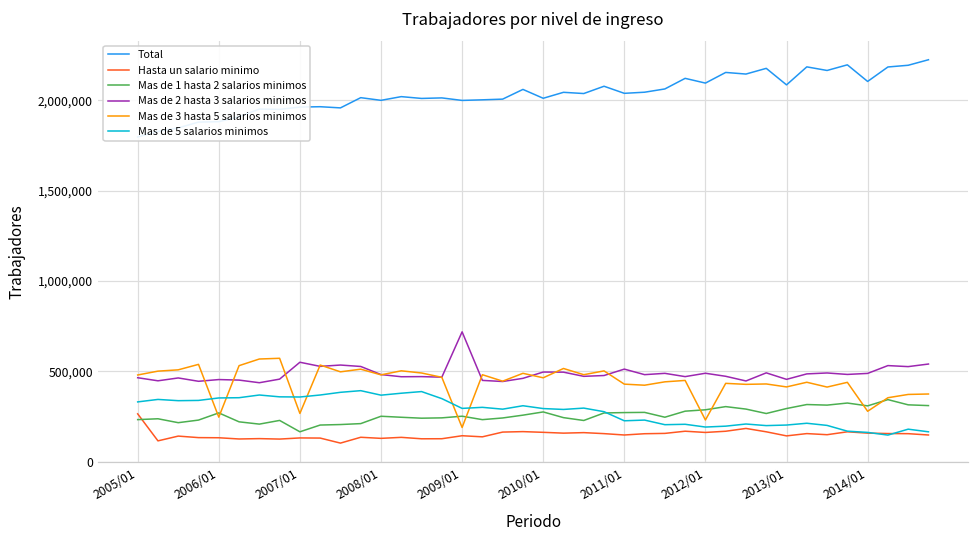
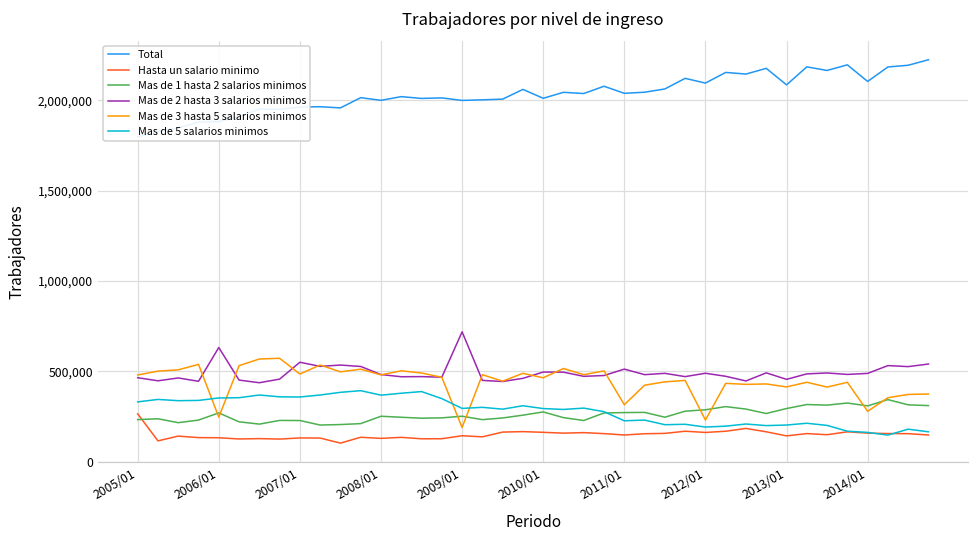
Mas de 2 hasta 3 salarios minimos, 2006/01: 450,000 -> 630,000
Mas de 1 hasta 2 salarios minimos, 2007/01: 170,000 -> 230,000
Mas de 3 hasta 5 salarios minimos, 2007/01: 270,000 -> 490,000
Mas de 3 hasta 5 salarios minimos, 2011/01: 430,000 -> 320,000
